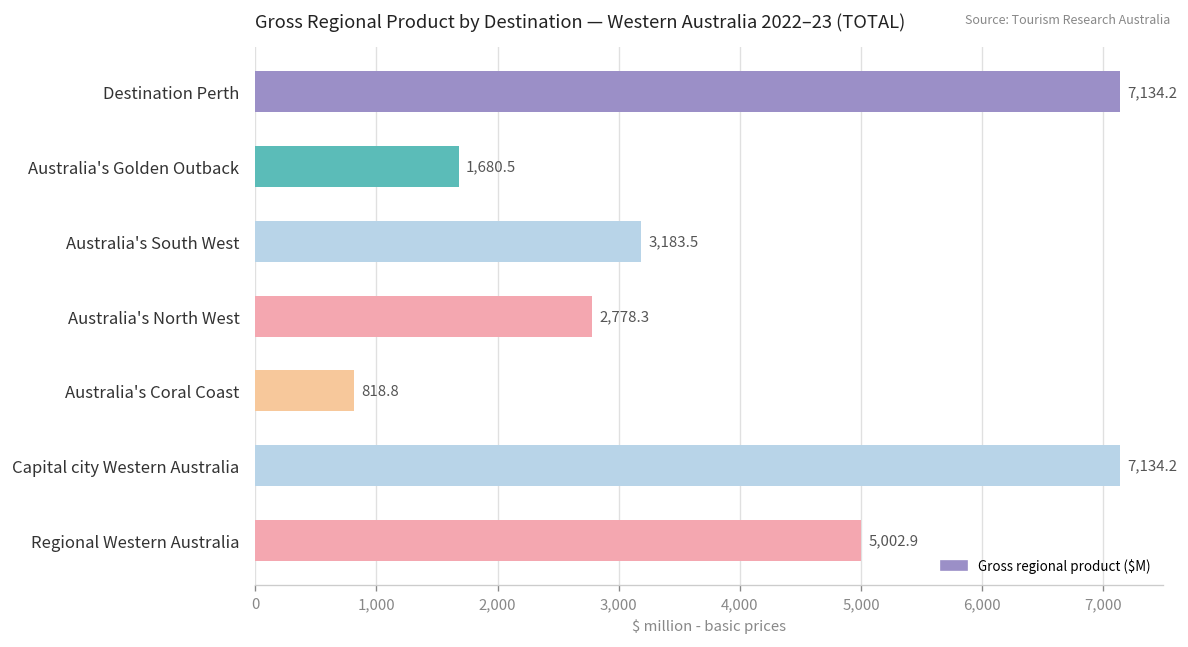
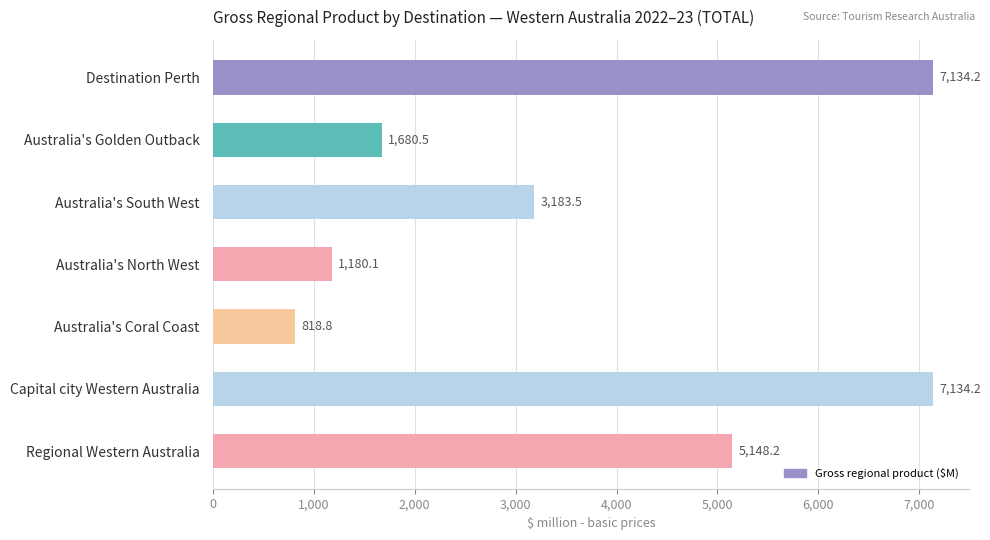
Australia's North West: 2,778.3 -> 1,180.1
Regional Western Australia: 5,002.9 -> 5,148.2
